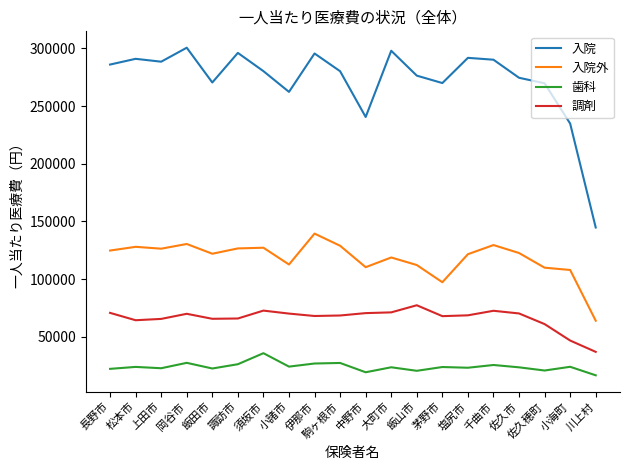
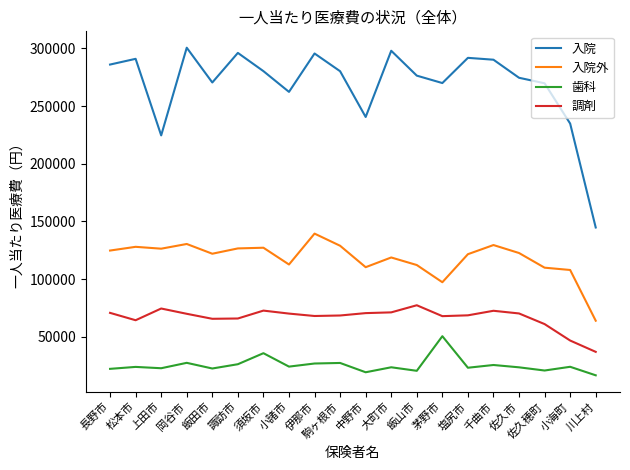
入院, 上田市: 288000 -> 225000
調剤, 上田市: 65000 -> 75000
歯科, 茅野市: 24000 -> 51000
